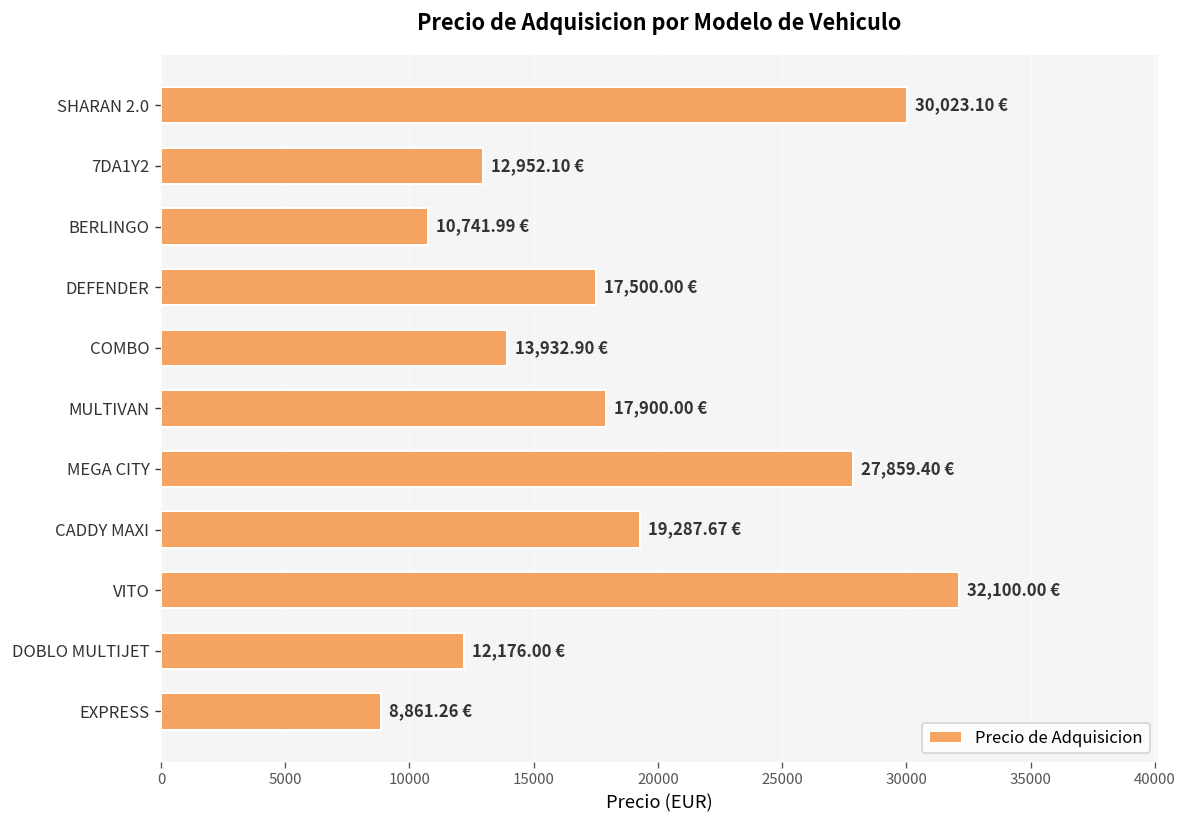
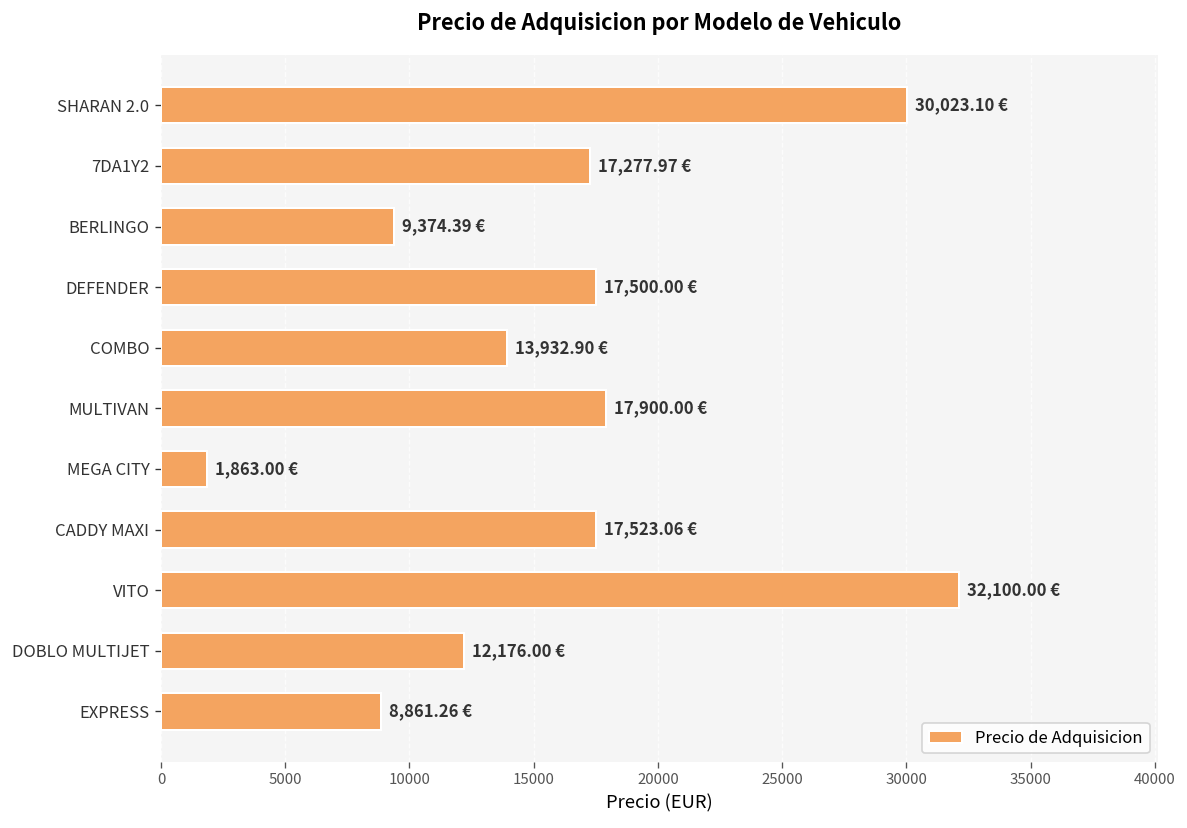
7DA1Y2: 12,952.10 -> 17,277.97
BERLINGO: 10,741.99 -> 9,374.39
MEGA CITY: 27,859.40 -> 1,863.00
CADDY MAXI: 19,287.67 -> 17,523.06
